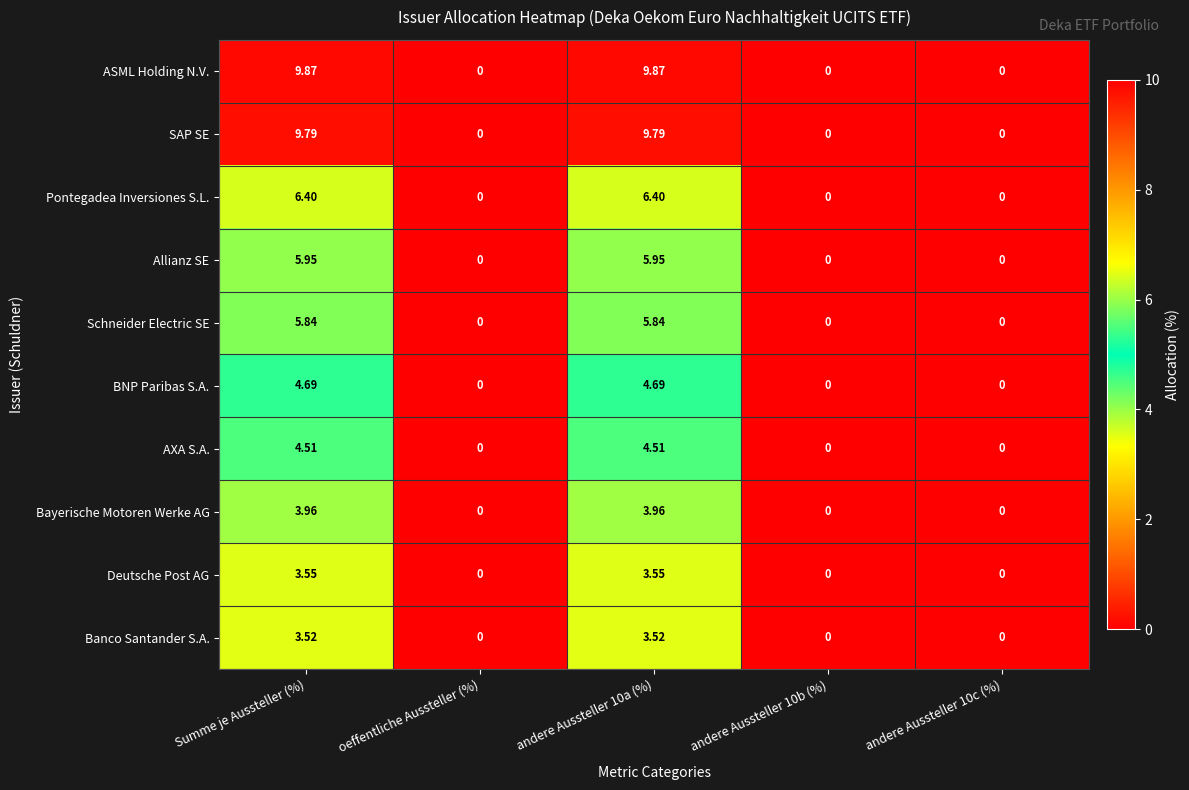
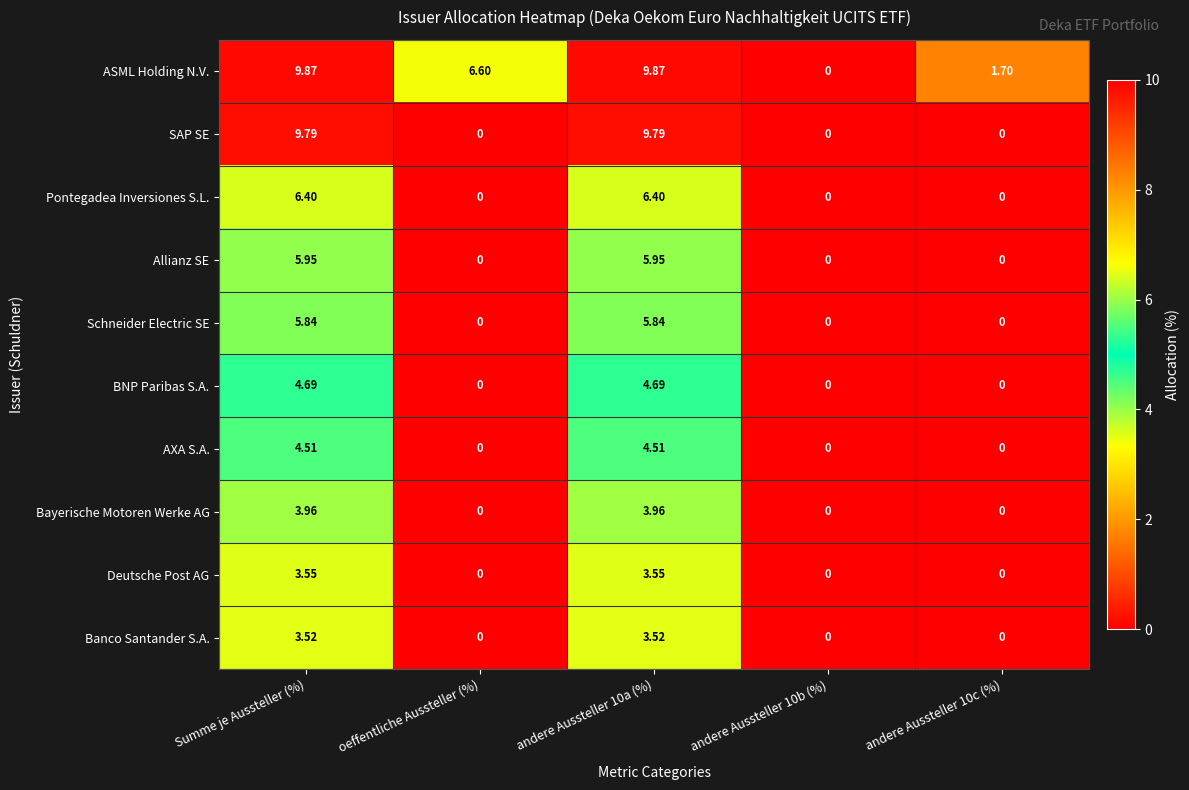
ASML Holding N.V., oeffentliche Aussteller (%): 0 -> 6.60
ASML Holding N.V., andere Aussteller 10c (%): 0 -> 1.70
